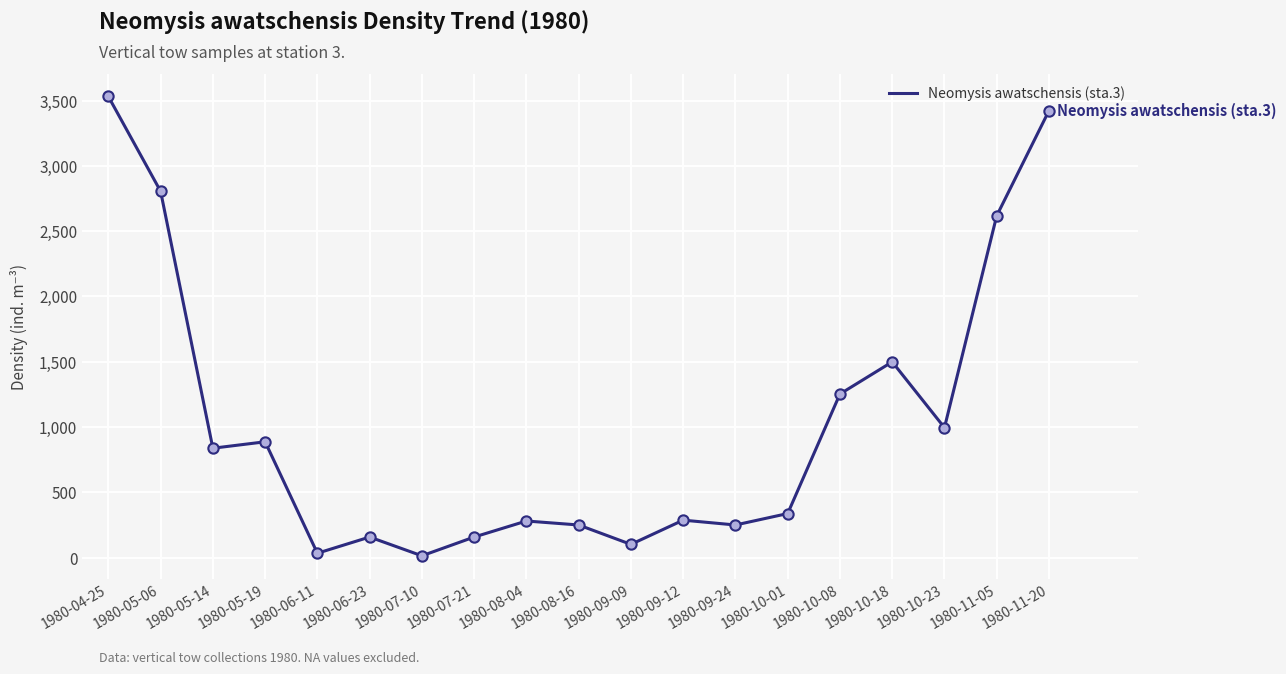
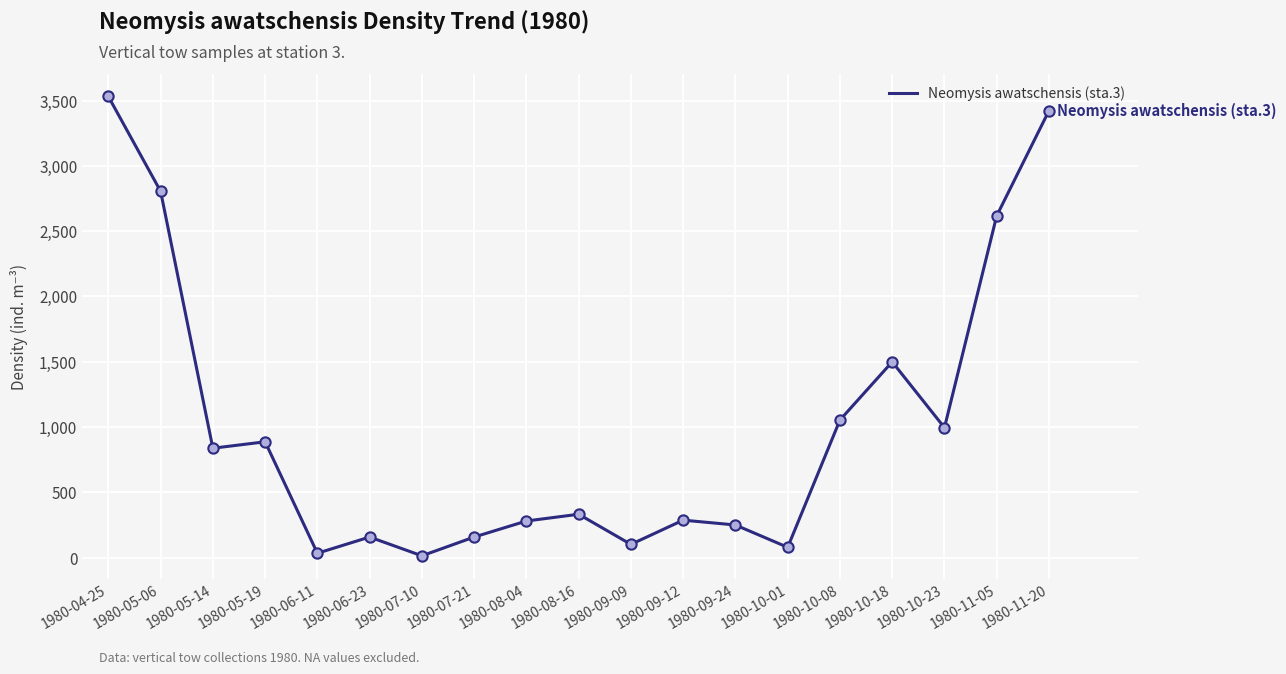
1980-08-16: 250 -> 330
1980-10-01: 340 -> 80
1980-10-08: 1,250 -> 1,050
